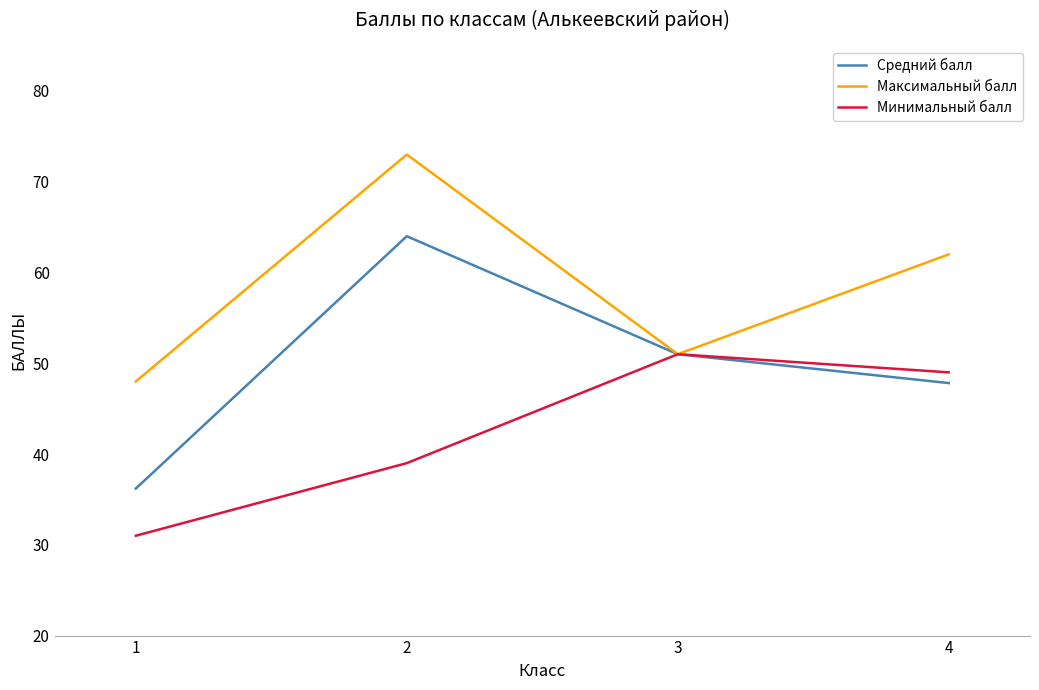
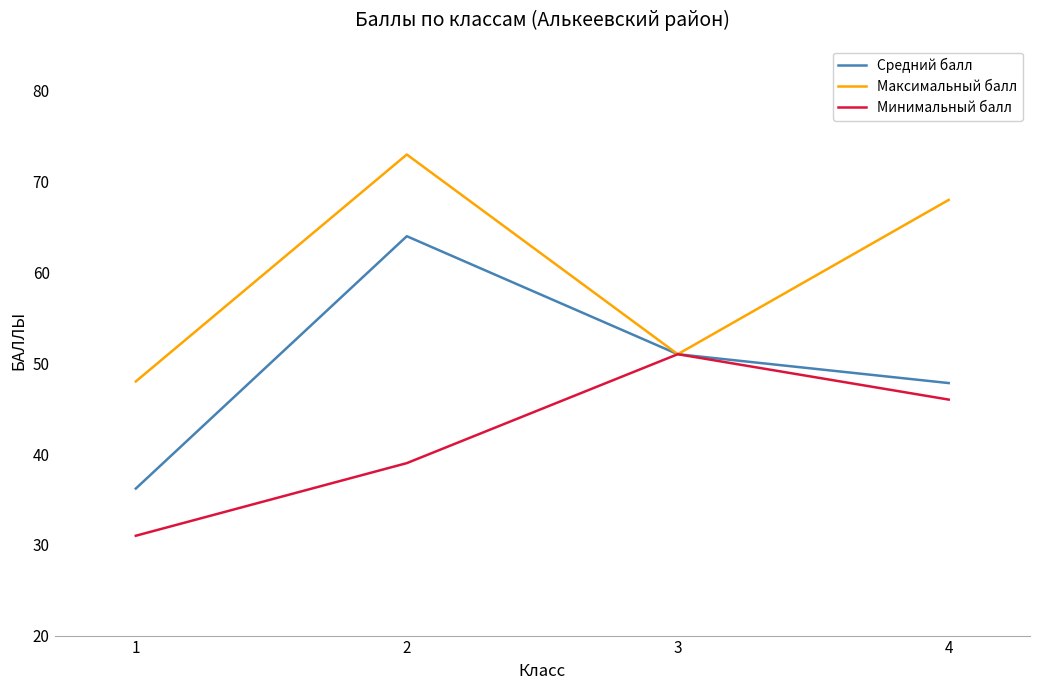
Максимальный балл, 4: 62 -> 68
Минимальный балл, 4: 49 -> 46
